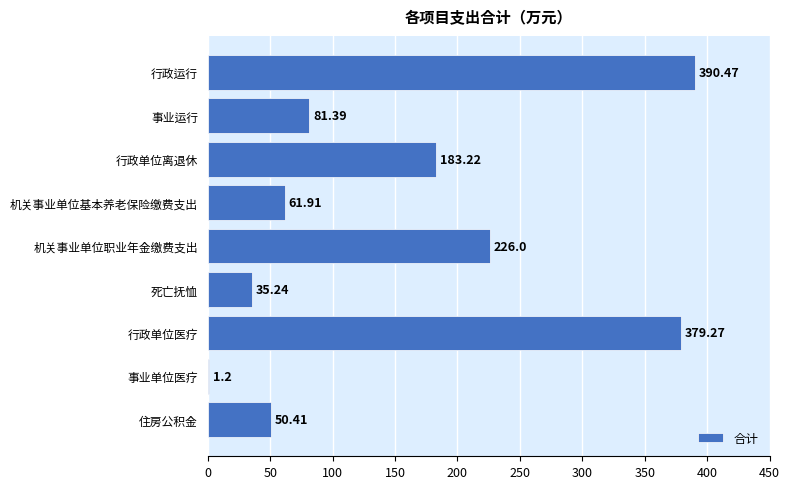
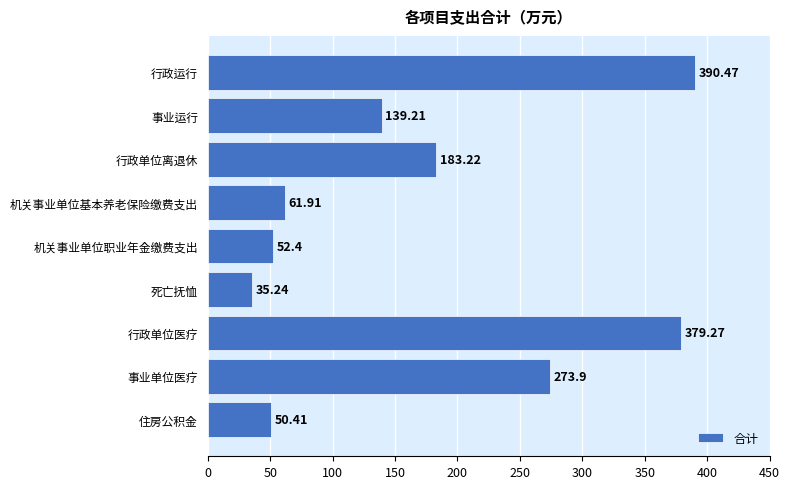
事业运行: 81.39 -> 139.21
机关事业单位职业年金缴费支出: 226.0 -> 52.4
事业单位医疗: 1.2 -> 273.9
